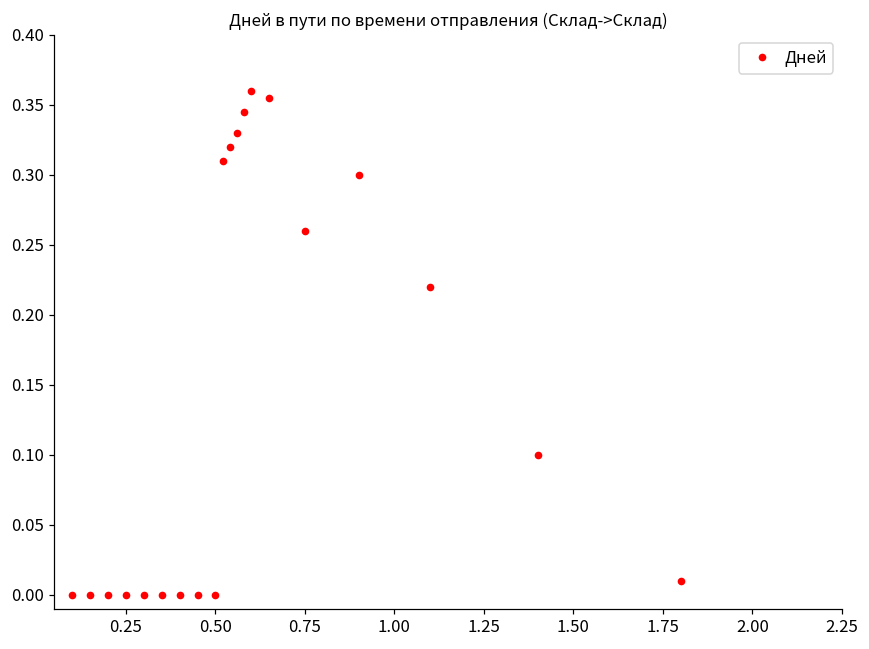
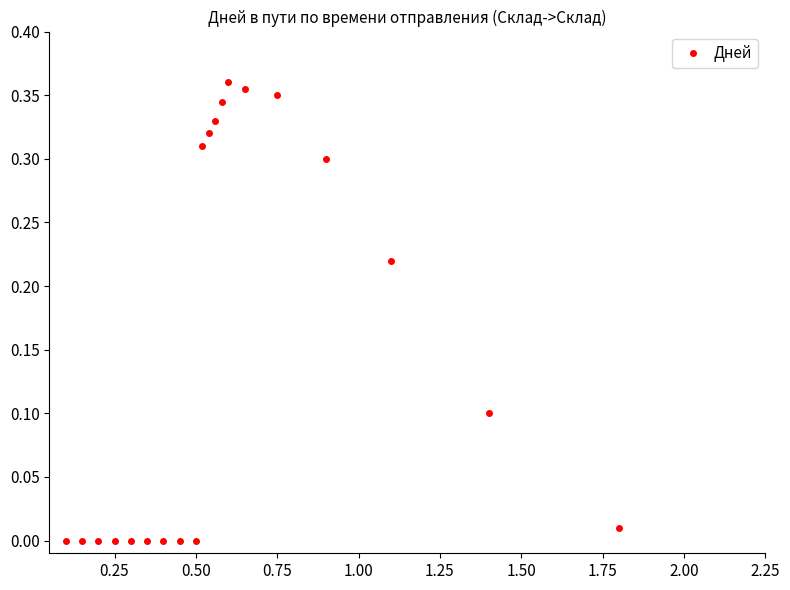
0.75: 0.26 -> 0.35
